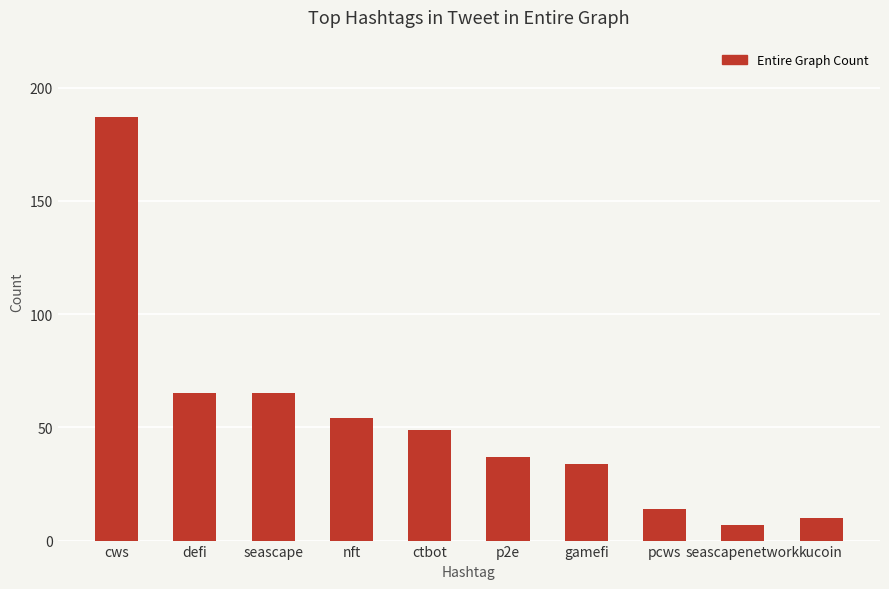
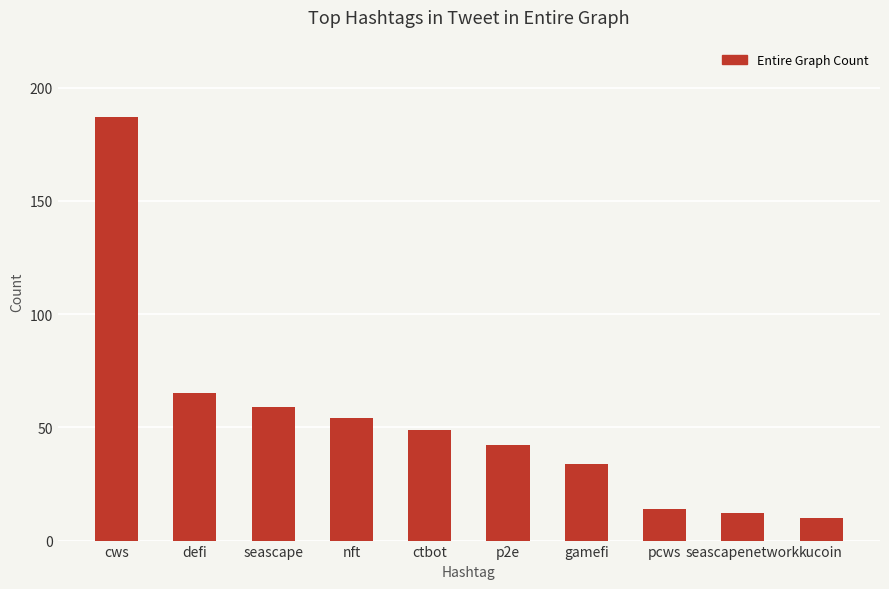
seascape: 65 -> 59
p2e: 37 -> 42
seascapenetwork: 7 -> 12
